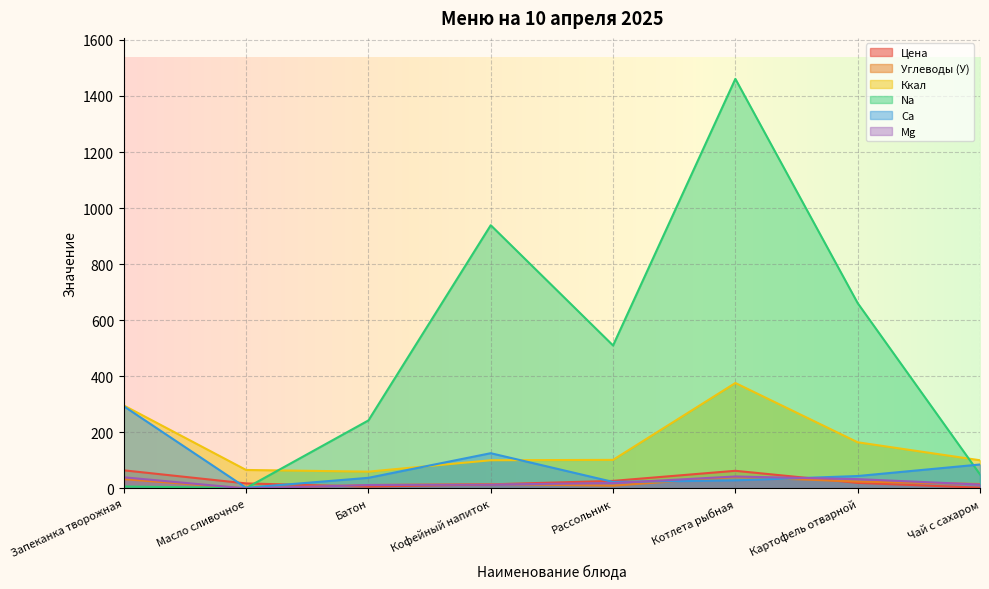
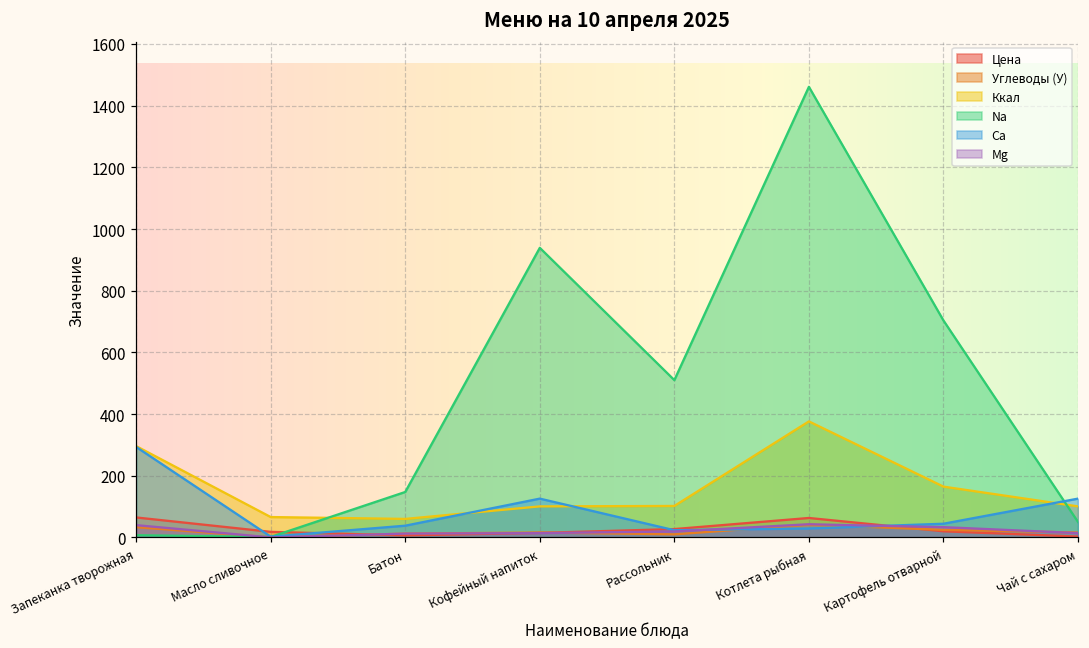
Na, Батон: 240 -> 150
Na, Картофель отварной: 660 -> 700
Ca, Чай с сахаром: 90 -> 130
